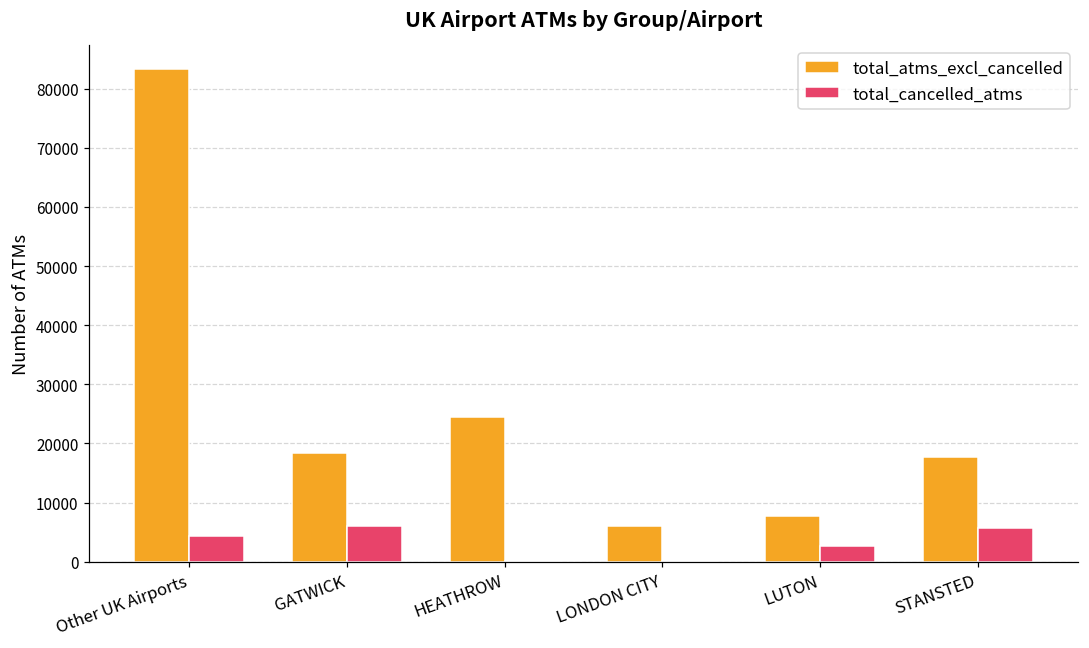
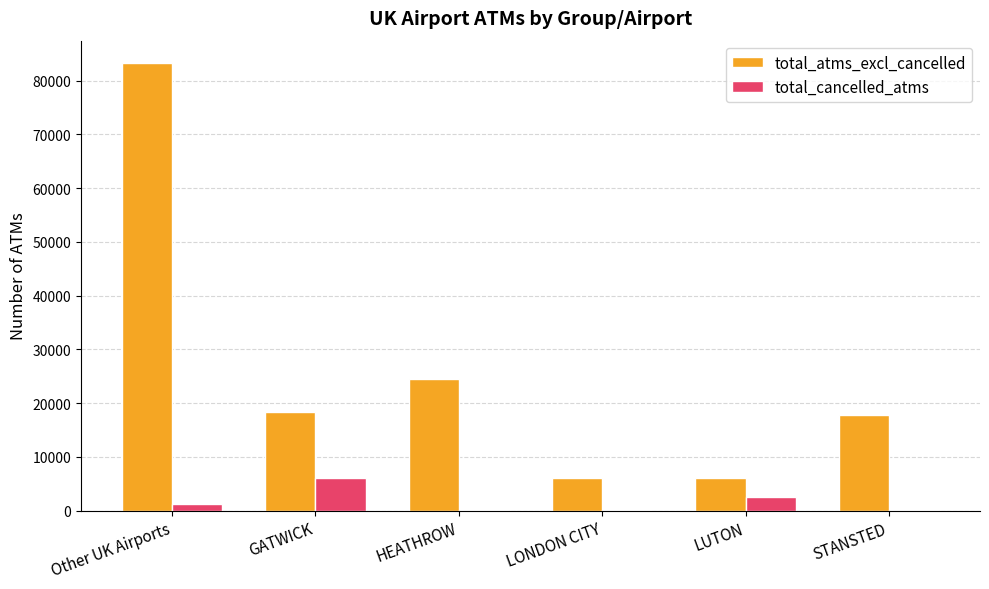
total_cancelled_atms, Other UK Airports: 4000 -> 1000
total_atms_excl_cancelled, LUTON: 8000 -> 6000
total_cancelled_atms, STANSTED: 6000 -> 0
